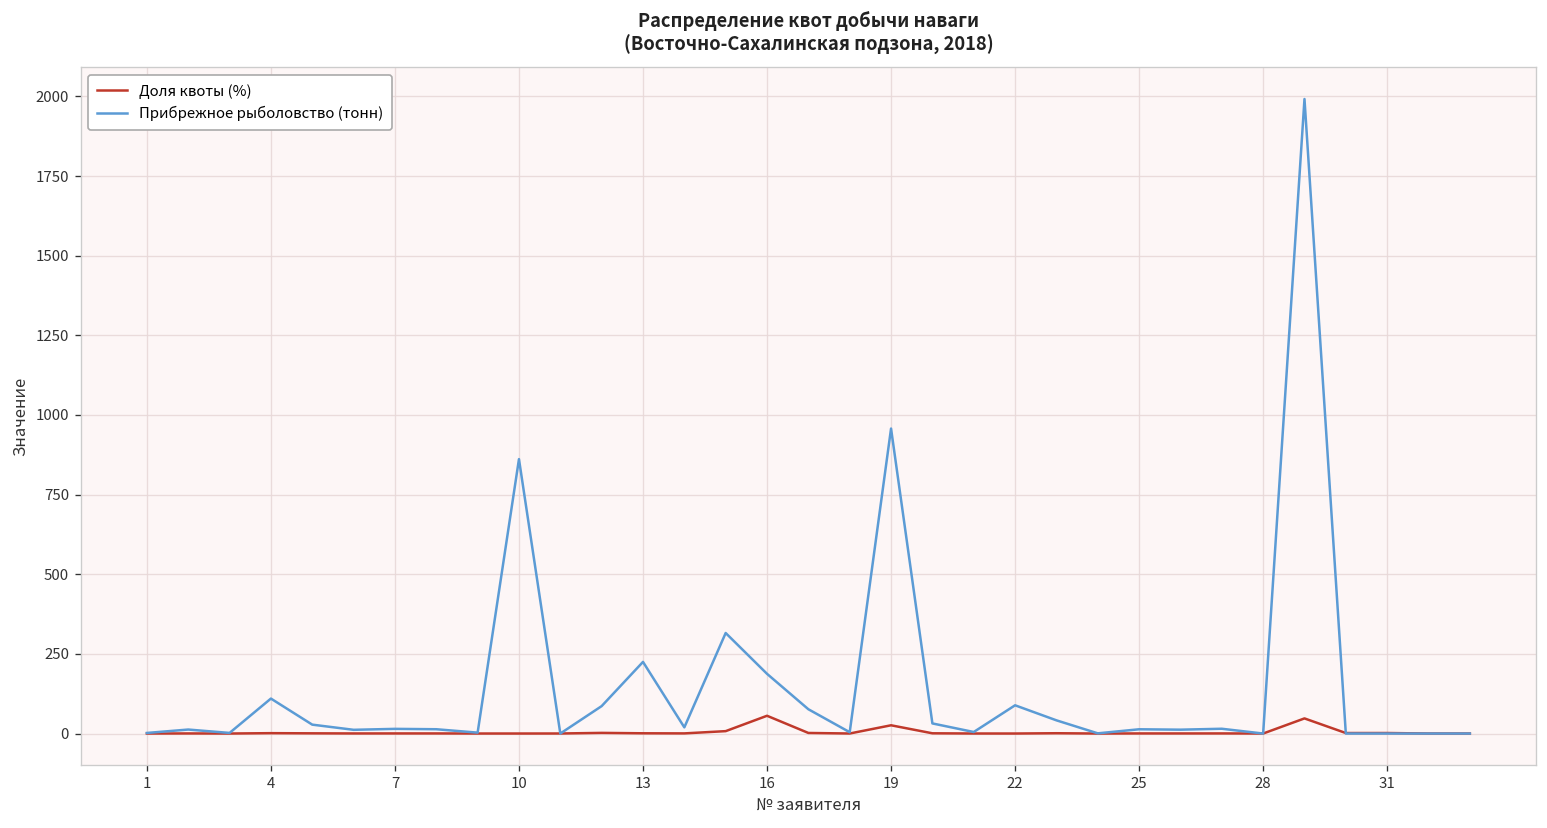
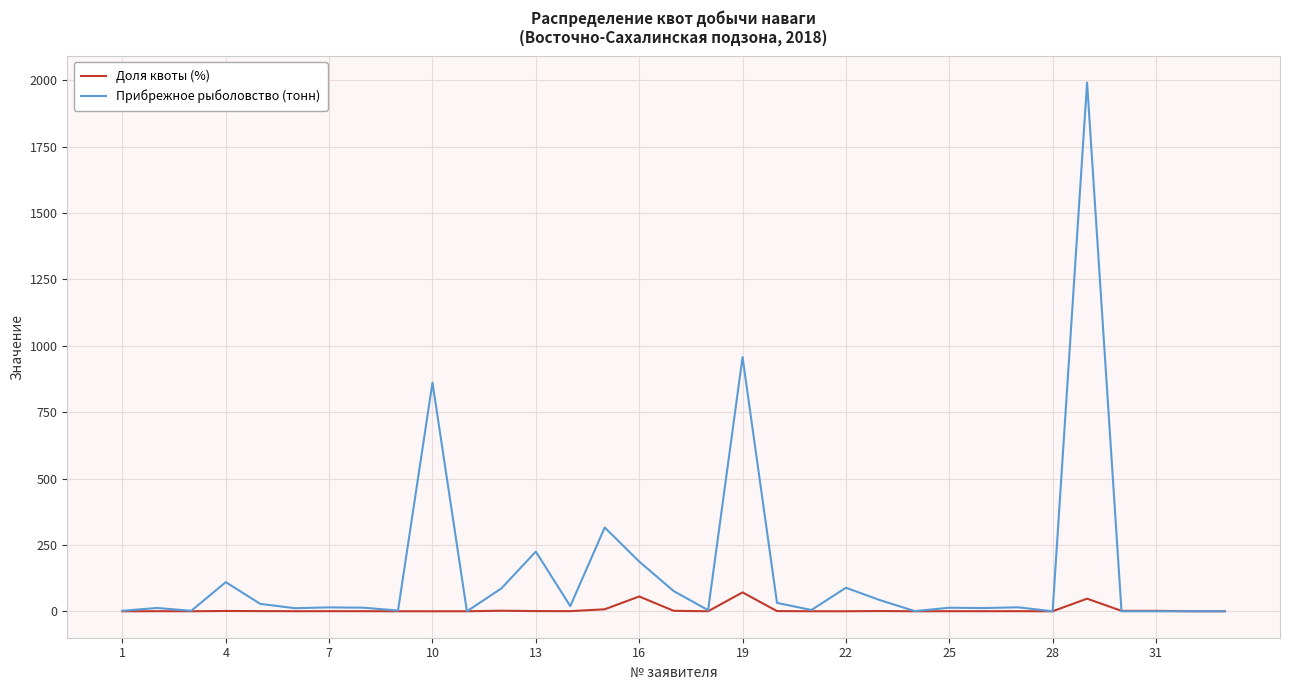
Доля квоты (%), 19: 30 -> 70
